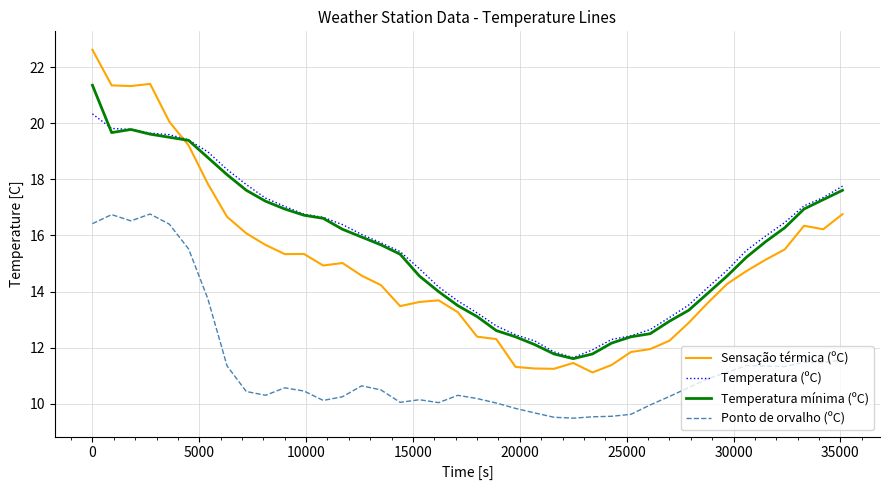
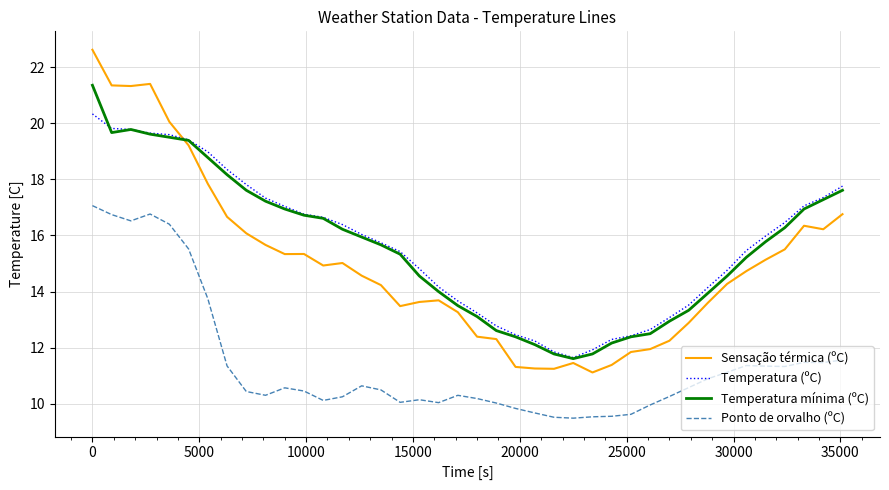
Ponto de orvalho (ºC), 0: 16.4 -> 17.1
